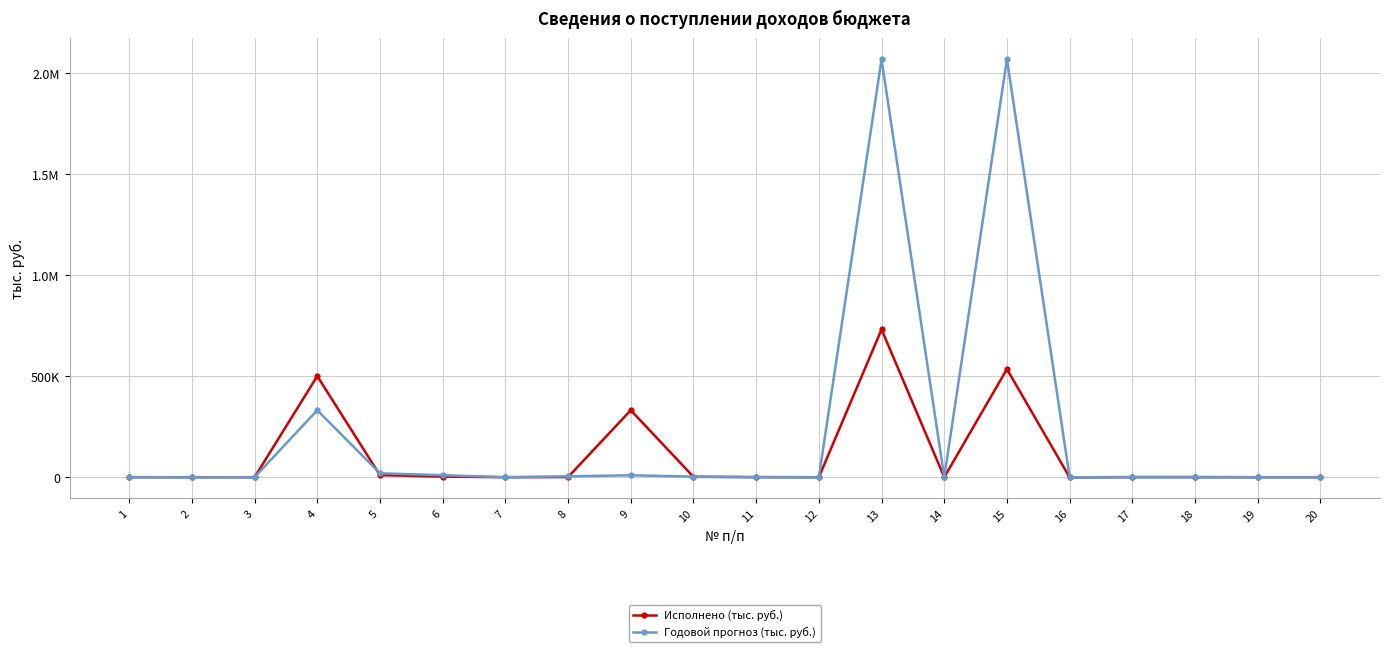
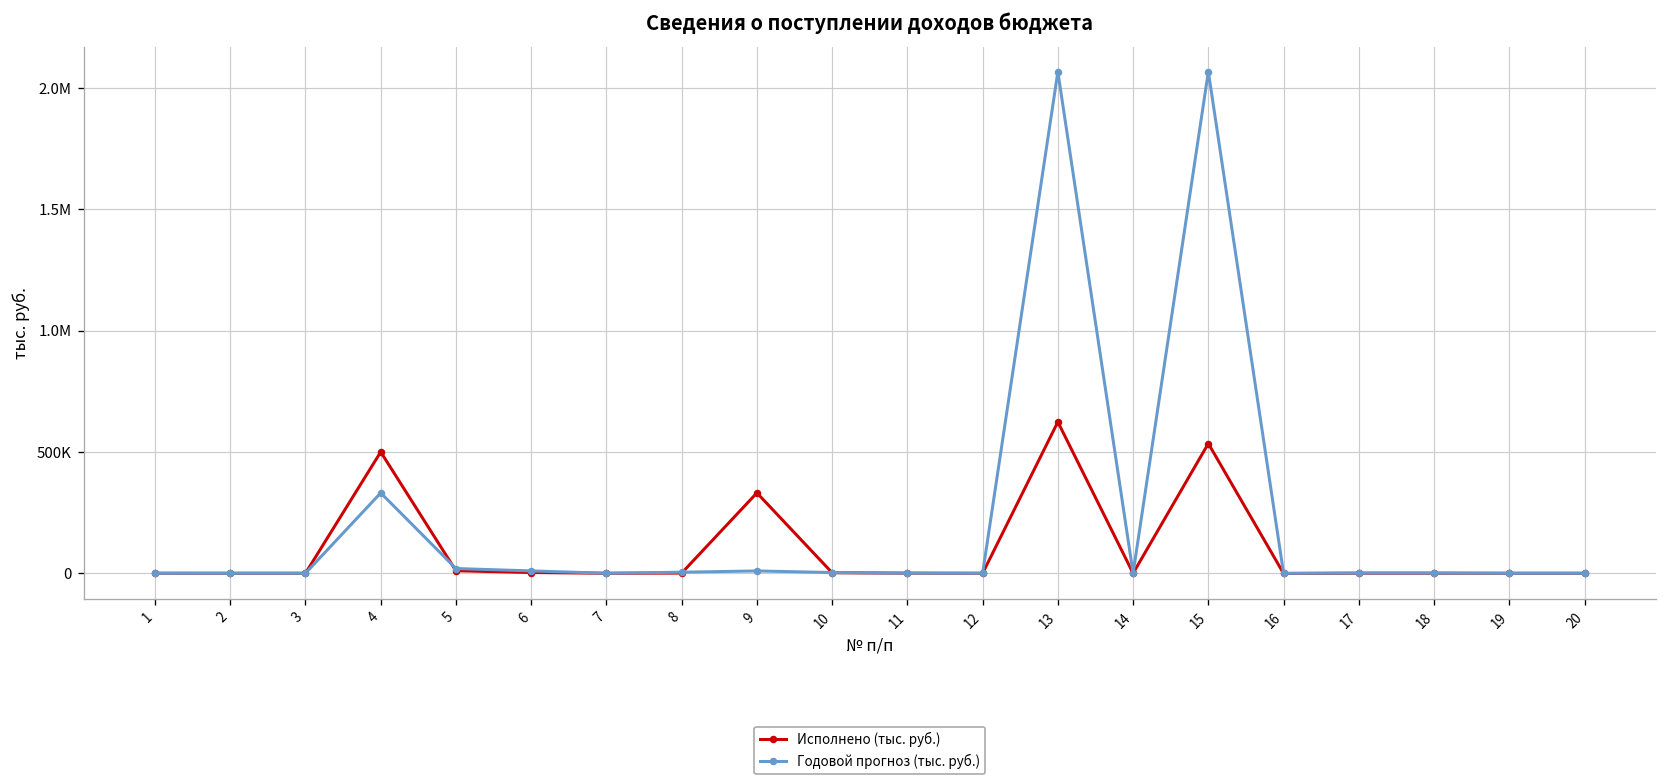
Исполнено (тыс. руб.), 13: 730000 -> 620000
